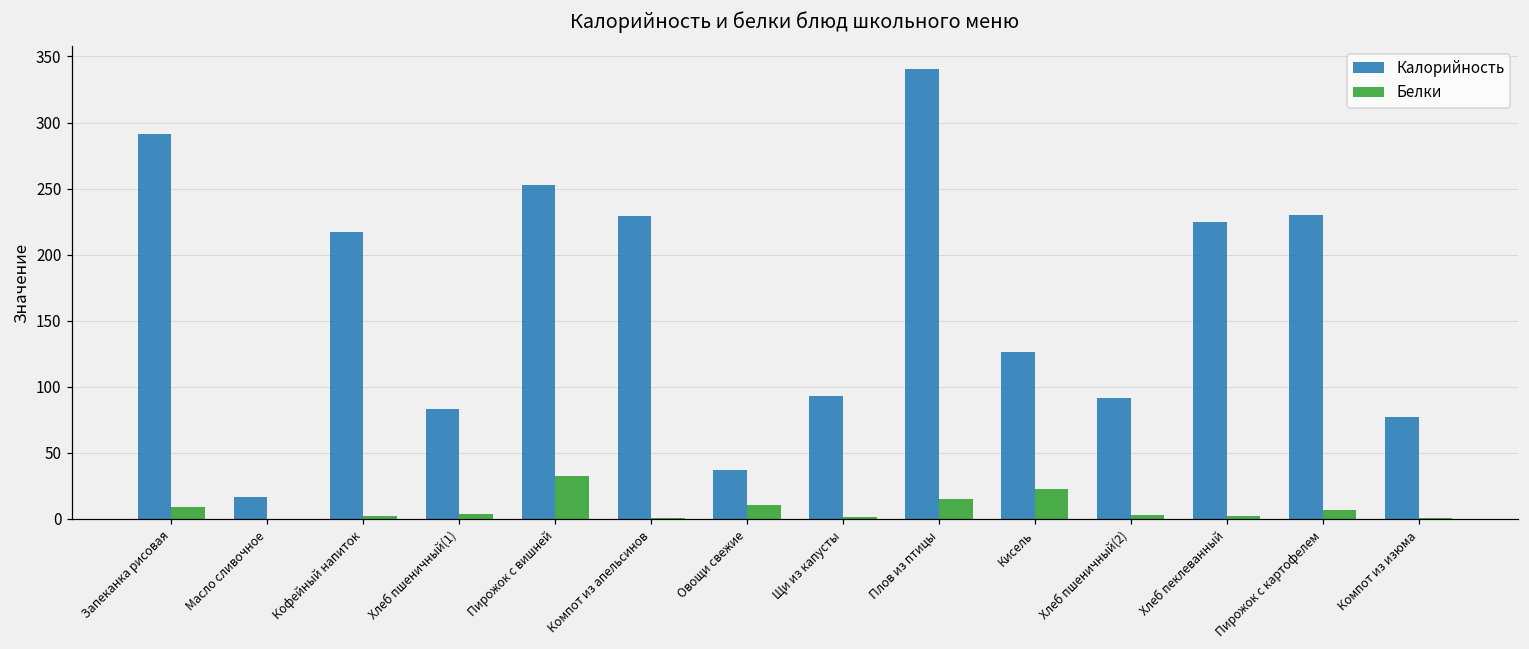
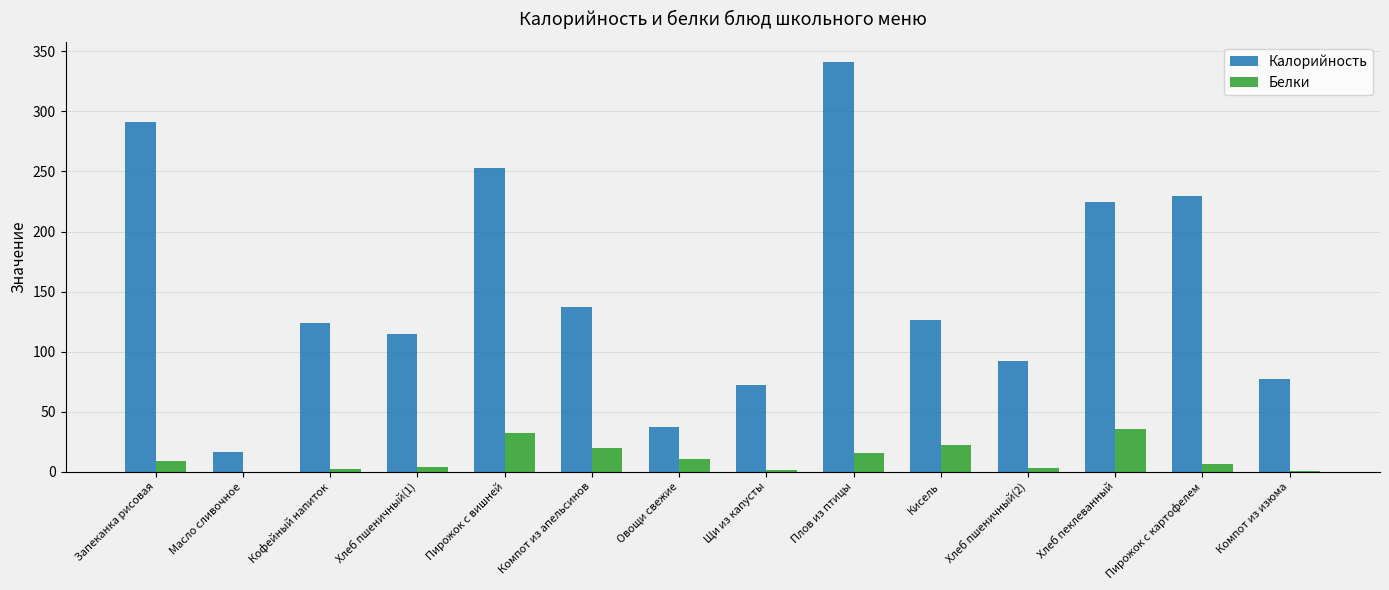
Калорийность, Кофейный напиток: 217 -> 124
Калорийность, Хлеб пшеничный(1): 84 -> 115
Калорийность, Компот из апельсинов: 229 -> 137
Белки, Компот из апельсинов: 1 -> 20
Калорийность, Щи из капусты: 93 -> 72
Белки, Хлеб пеклеванный: 2 -> 36
